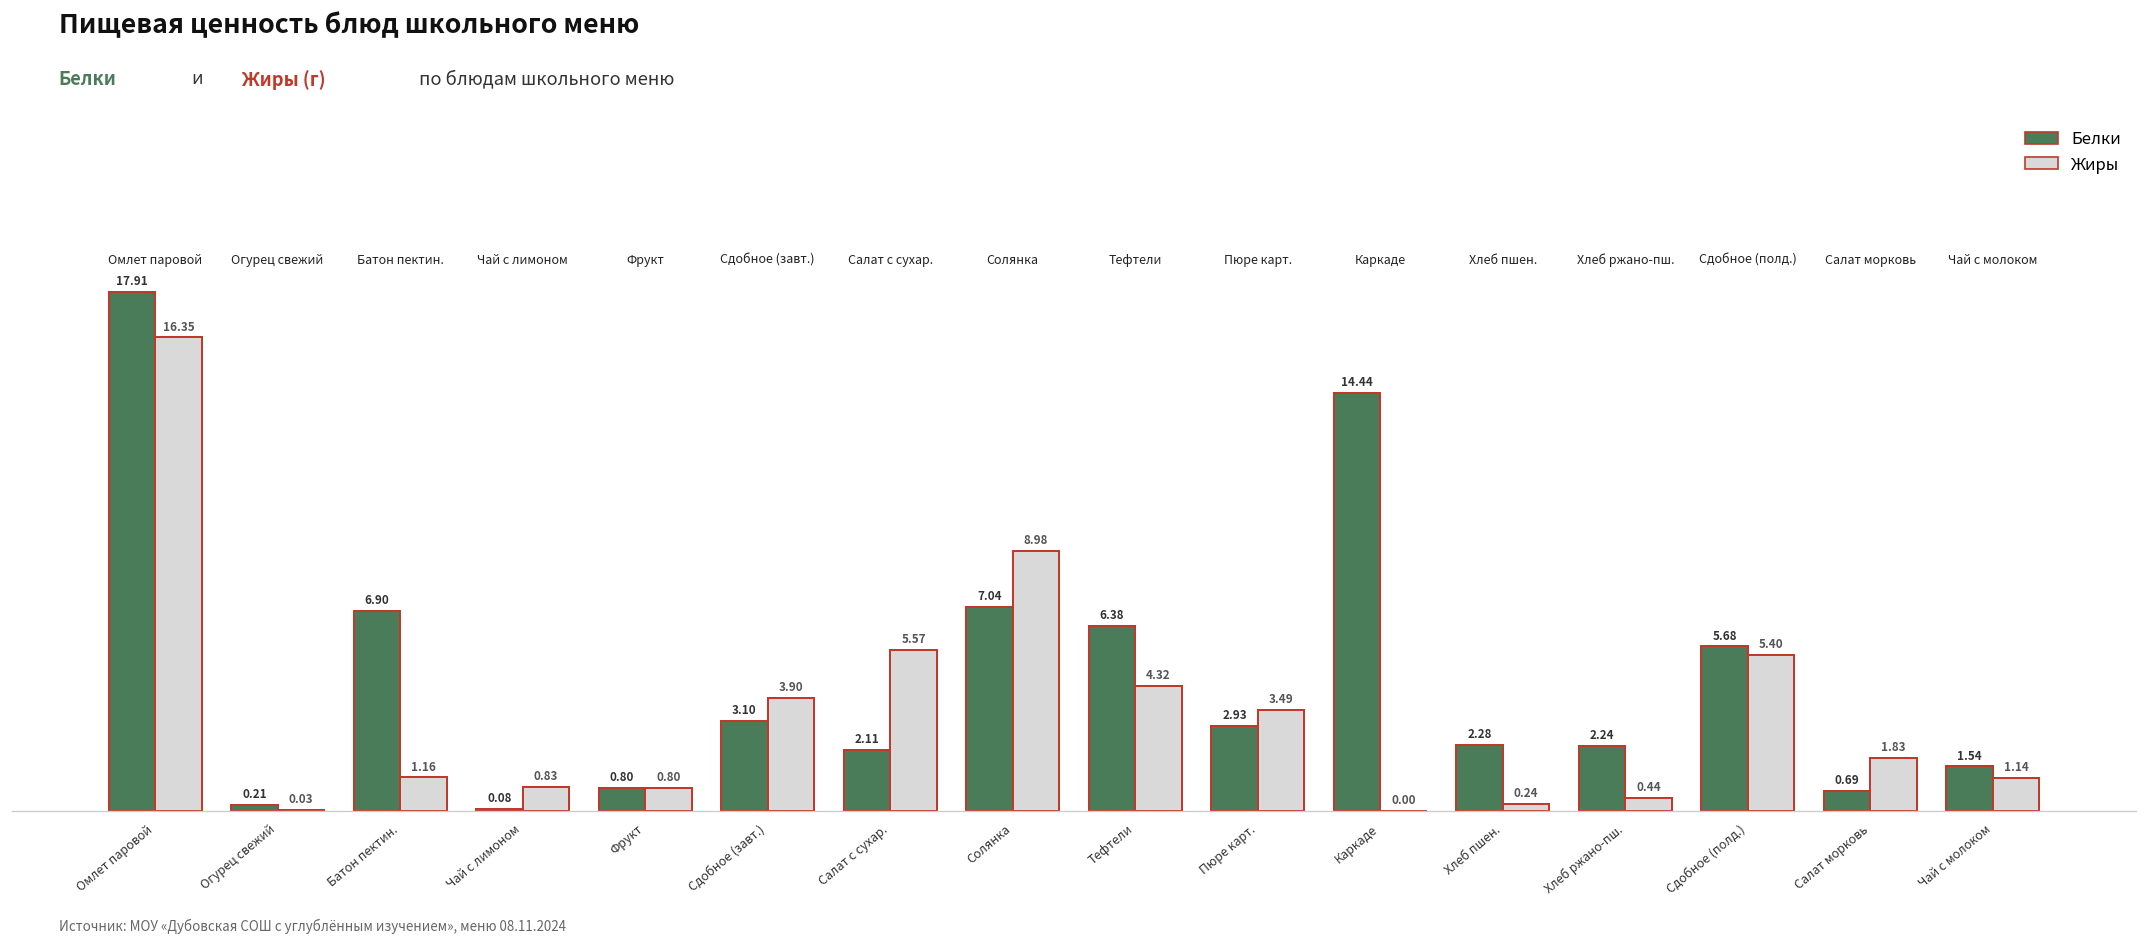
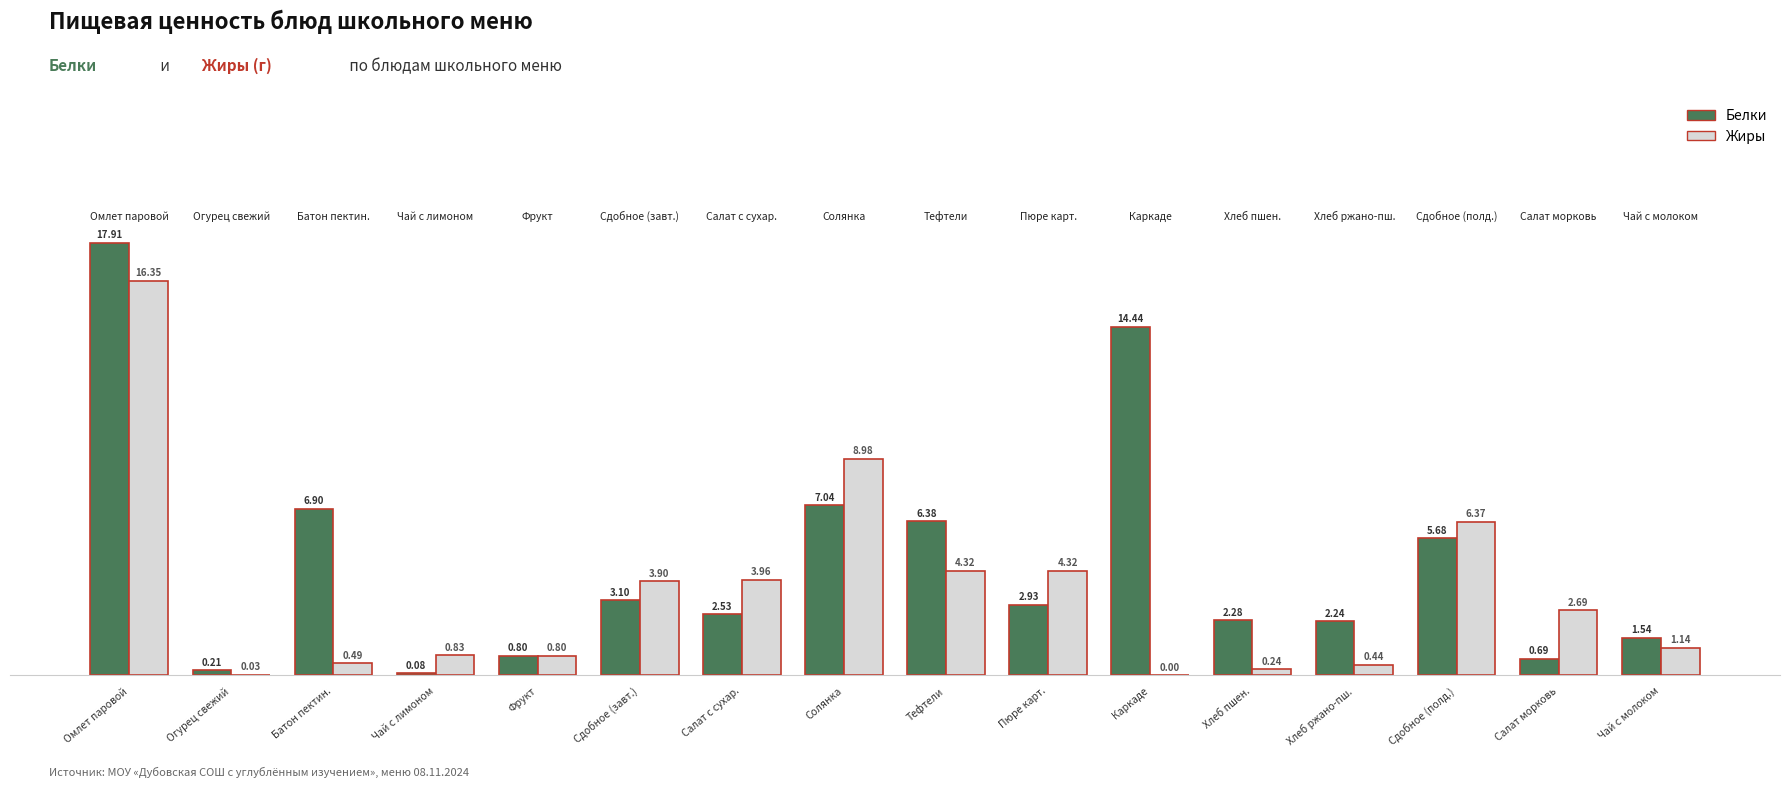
Жиры, Батон пектин.: 1.16 -> 0.49
Белки, Салат с сухар.: 2.11 -> 2.53
Жиры, Салат с сухар.: 5.57 -> 3.96
Жиры, Пюре карт.: 3.49 -> 4.32
Жиры, Сдобное (полд.): 5.40 -> 6.37
Жиры, Салат морковь: 1.83 -> 2.69
